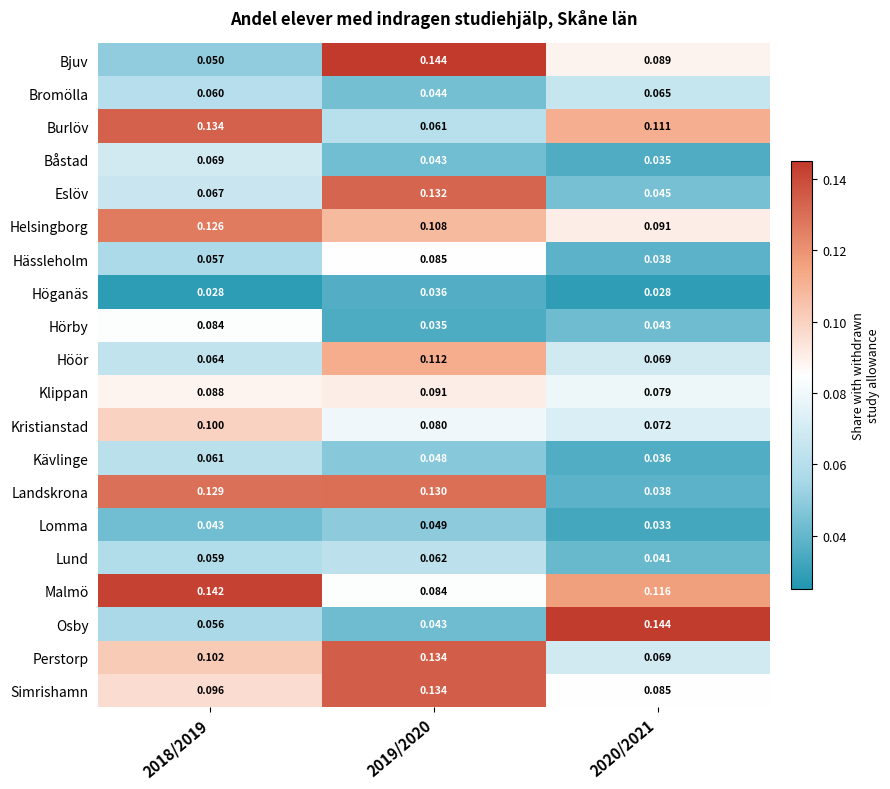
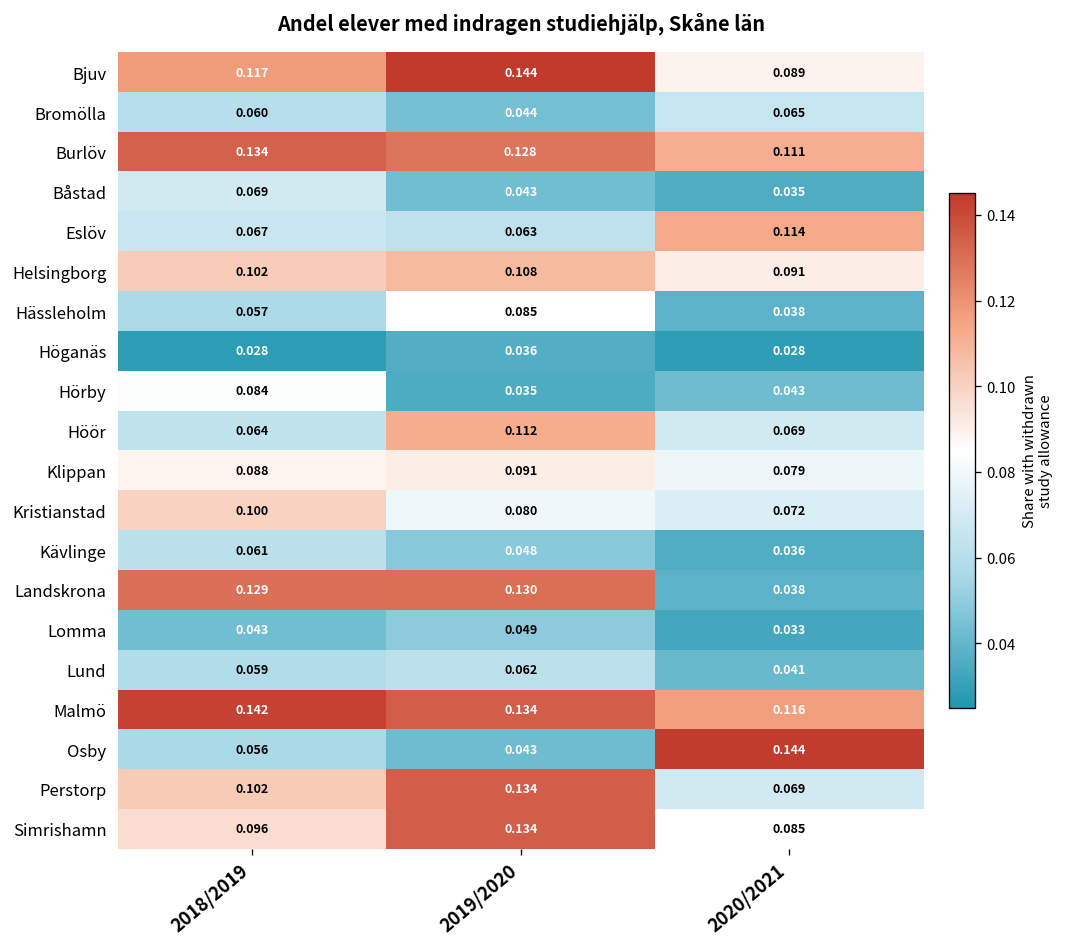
Bjuv, 2018/2019: 0.050 -> 0.117
Burlöv, 2019/2020: 0.061 -> 0.128
Eslöv, 2019/2020: 0.132 -> 0.063
Eslöv, 2020/2021: 0.045 -> 0.114
Helsingborg, 2018/2019: 0.126 -> 0.102
Malmö, 2019/2020: 0.084 -> 0.134
